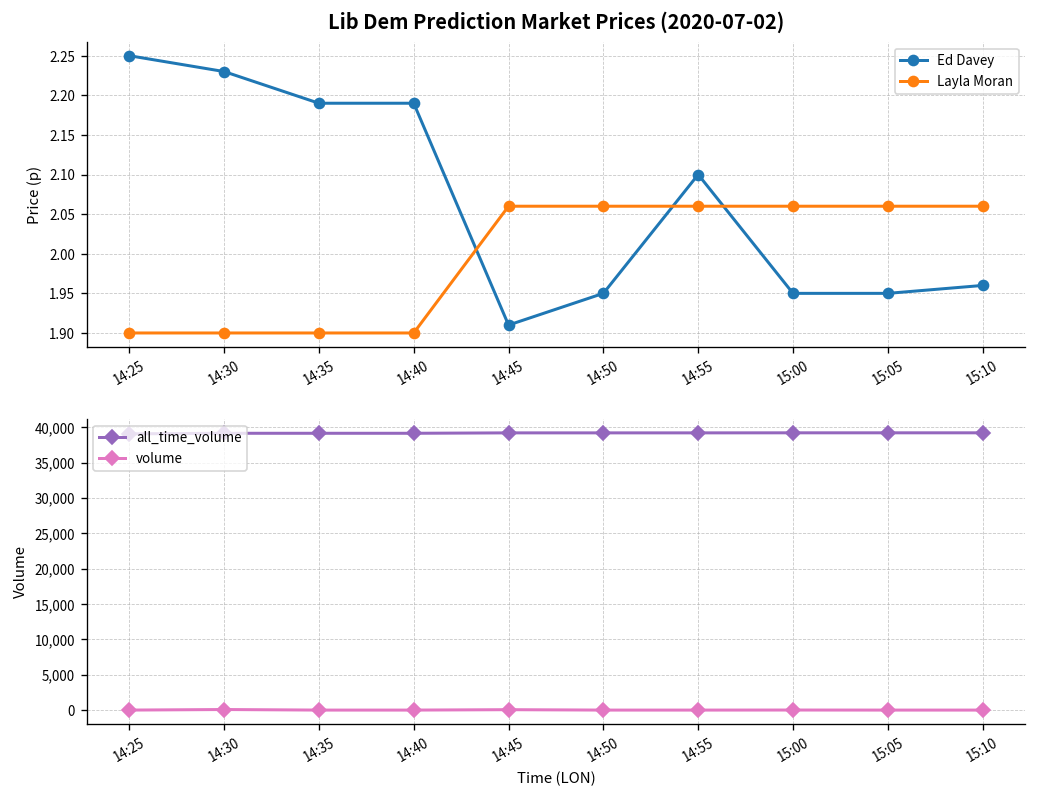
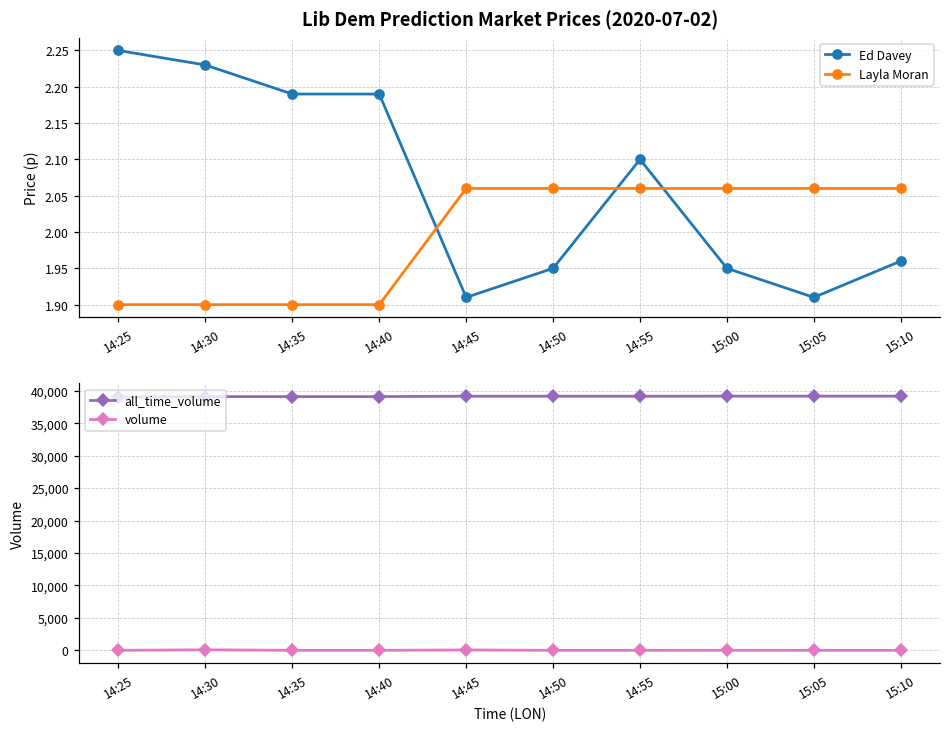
Lib Dem Prediction Market Prices (2020-07-02), Ed Davey, 15:05: 1.95 -> 1.91
